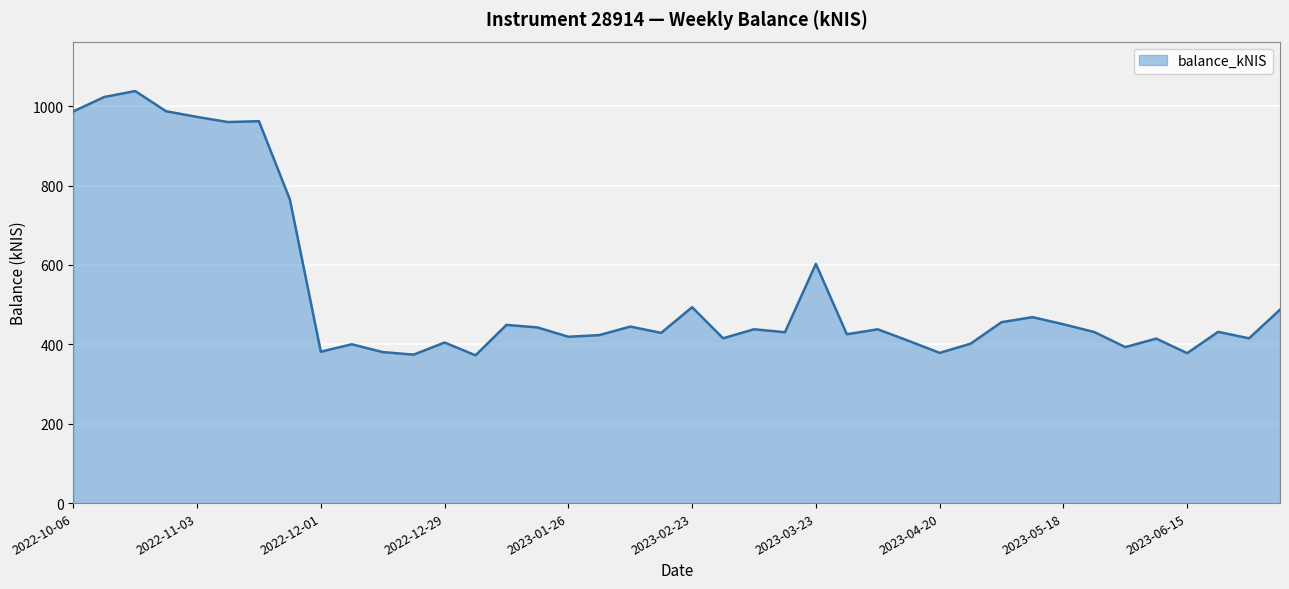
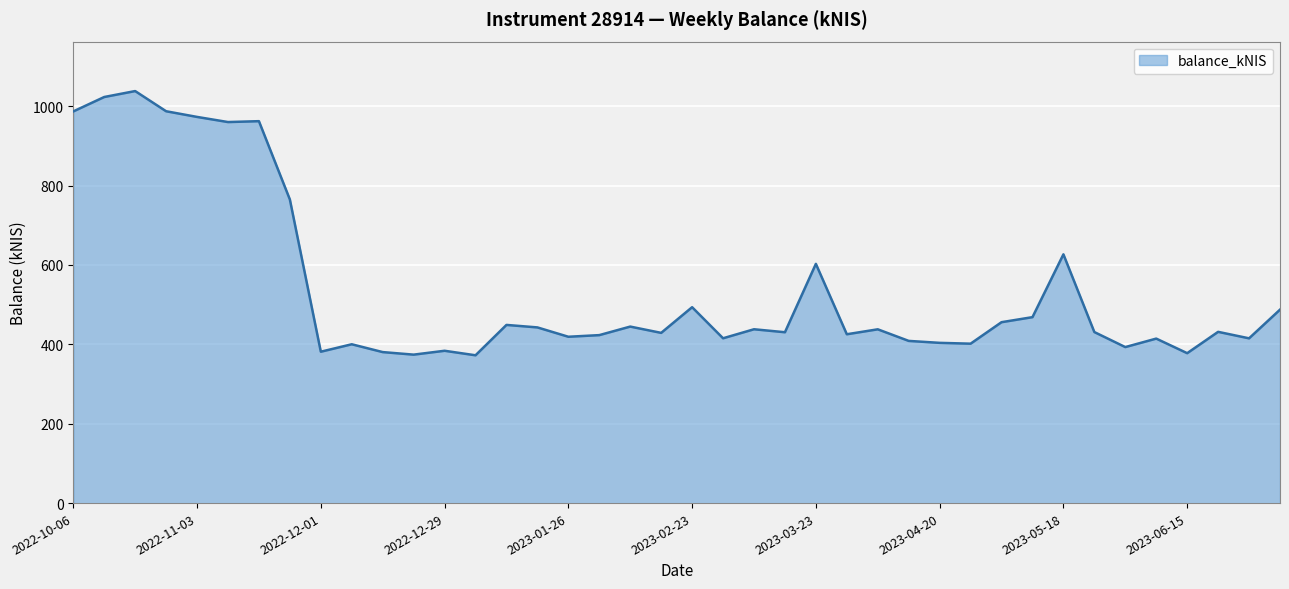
2022-12-29: 400 -> 380
2023-04-20: 380 -> 400
2023-05-18: 450 -> 630
